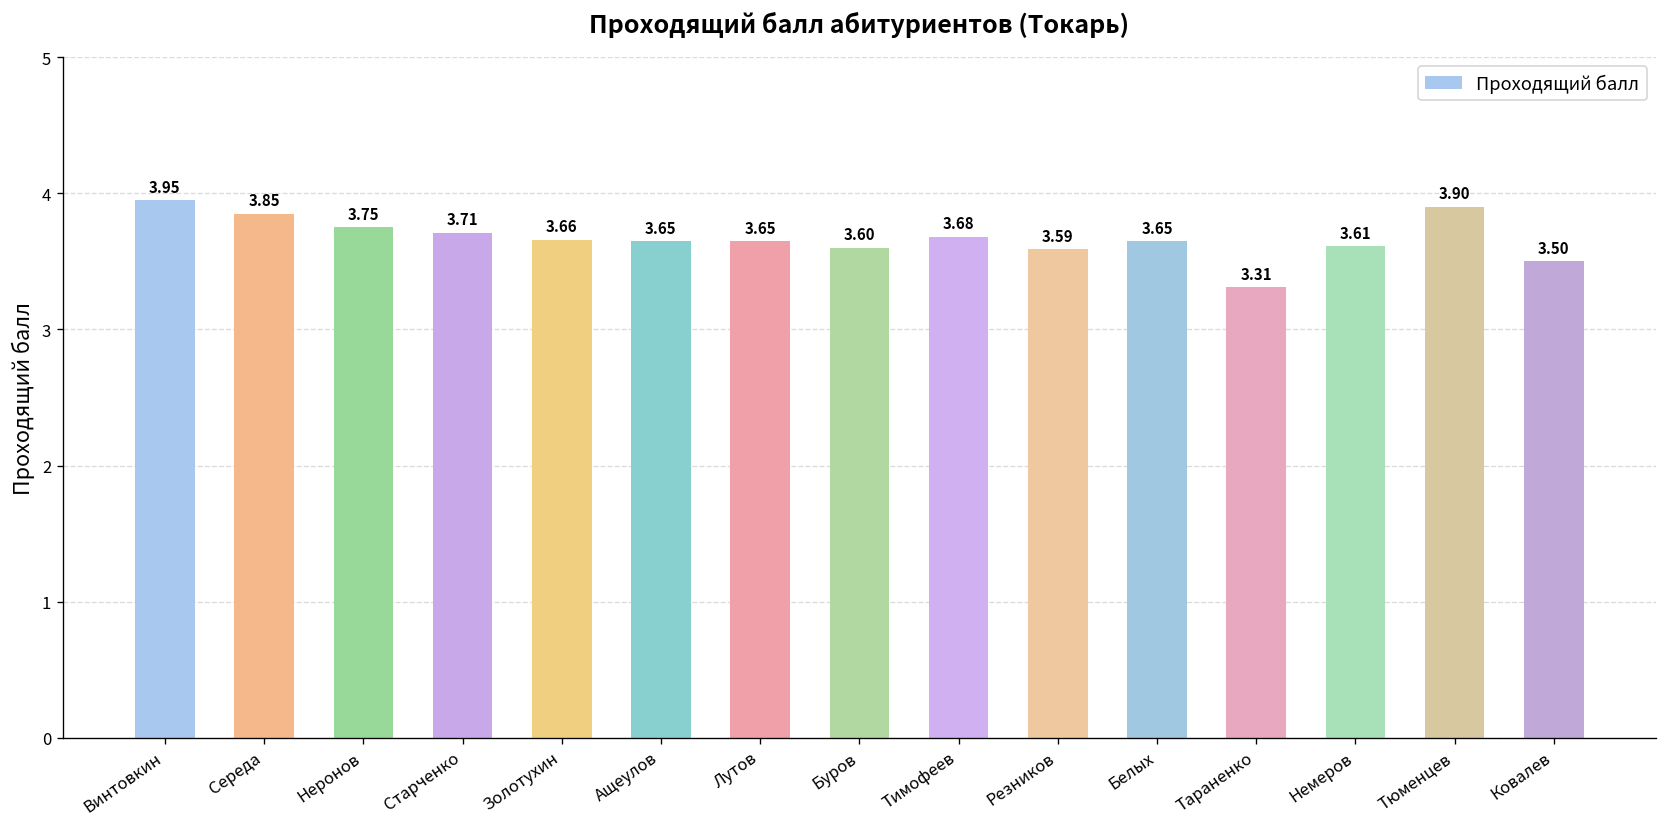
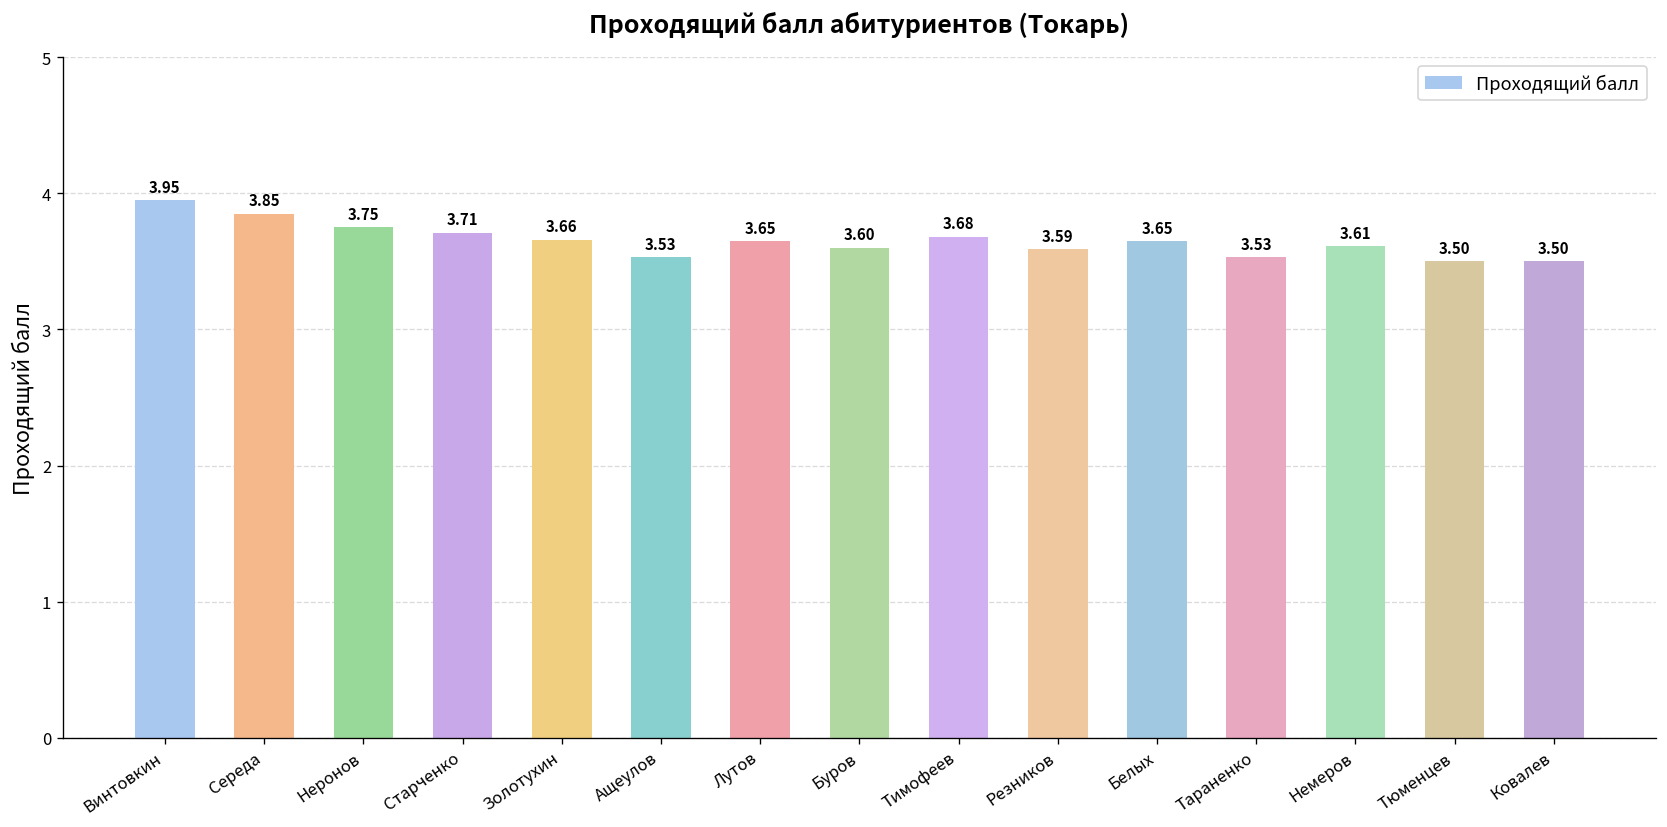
Ащеулов: 3.65 -> 3.53
Тараненко: 3.31 -> 3.53
Тюменцев: 3.90 -> 3.50
